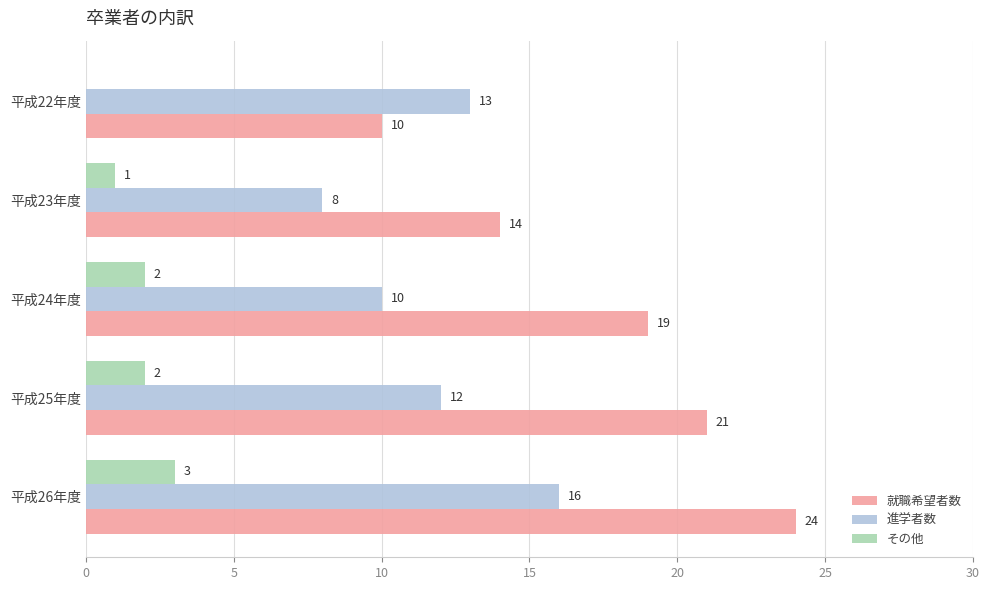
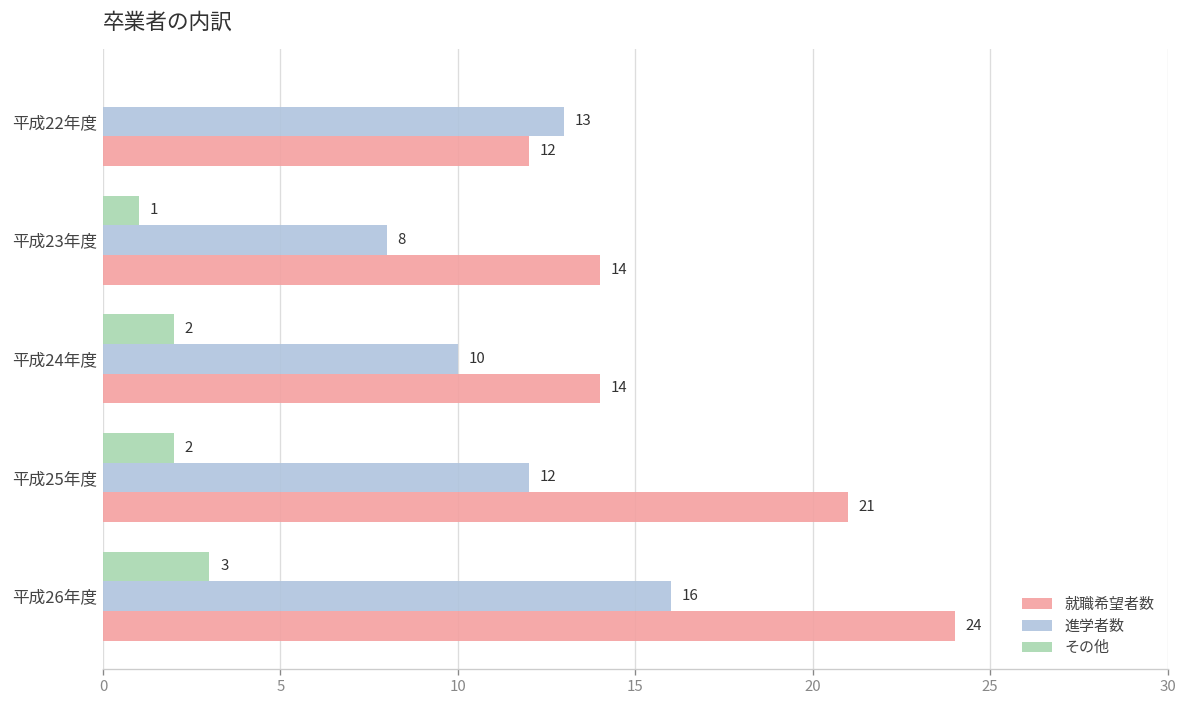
就職希望者数, 平成22年度: 10 -> 12
就職希望者数, 平成24年度: 19 -> 14
